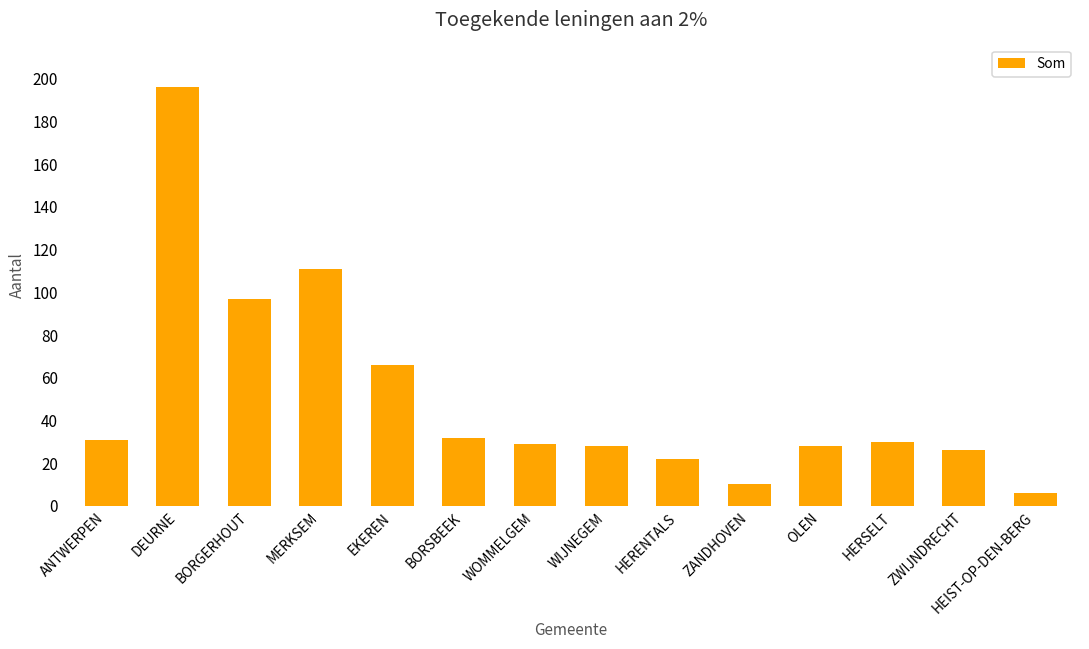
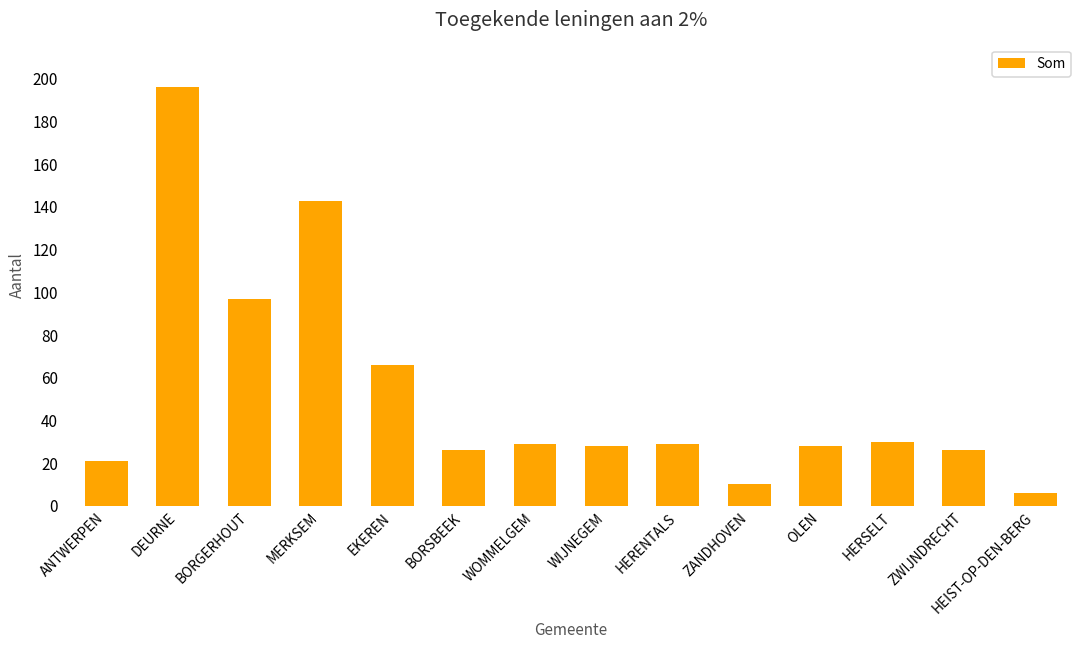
ANTWERPEN: 31 -> 21
MERKSEM: 111 -> 143
BORSBEEK: 32 -> 26
HERENTALS: 22 -> 29
